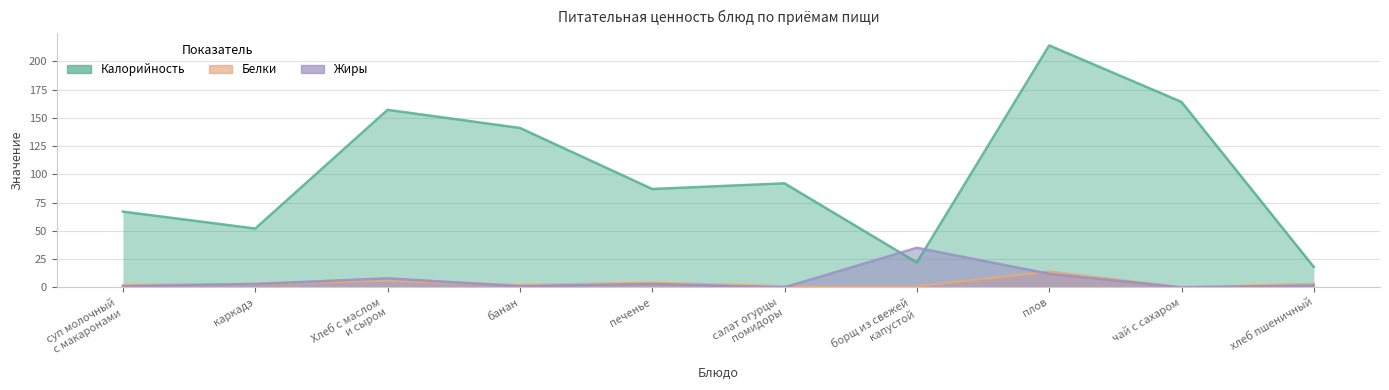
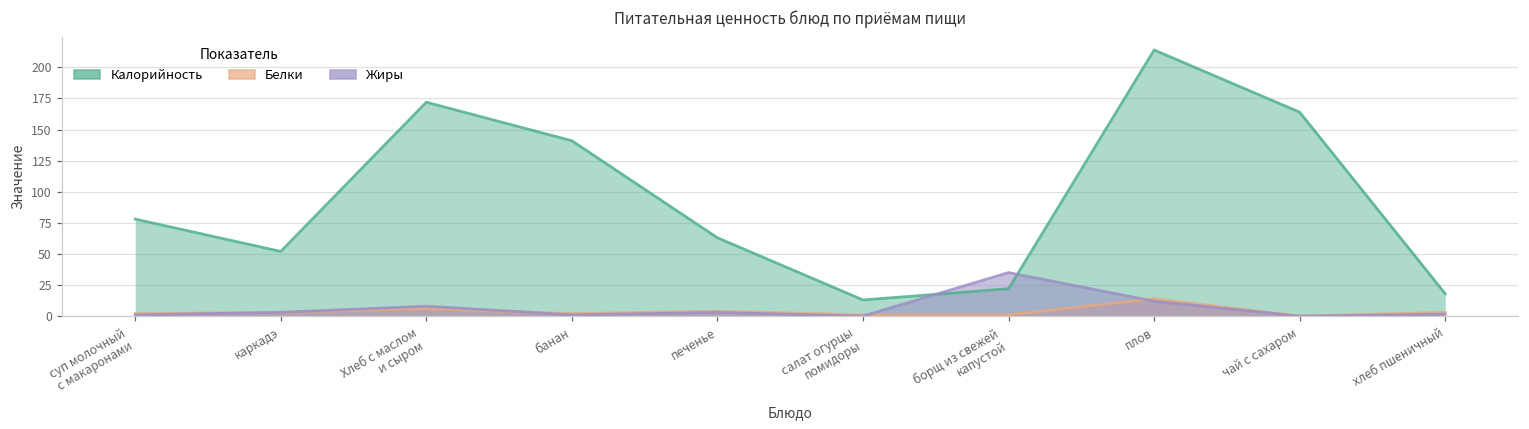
Калорийность, суп молочный с макаронами: 67 -> 78
Калорийность, Хлеб с маслом и сыром: 157 -> 172
Калорийность, печенье: 87 -> 63
Калорийность, салат огурцы помидоры: 92 -> 13
